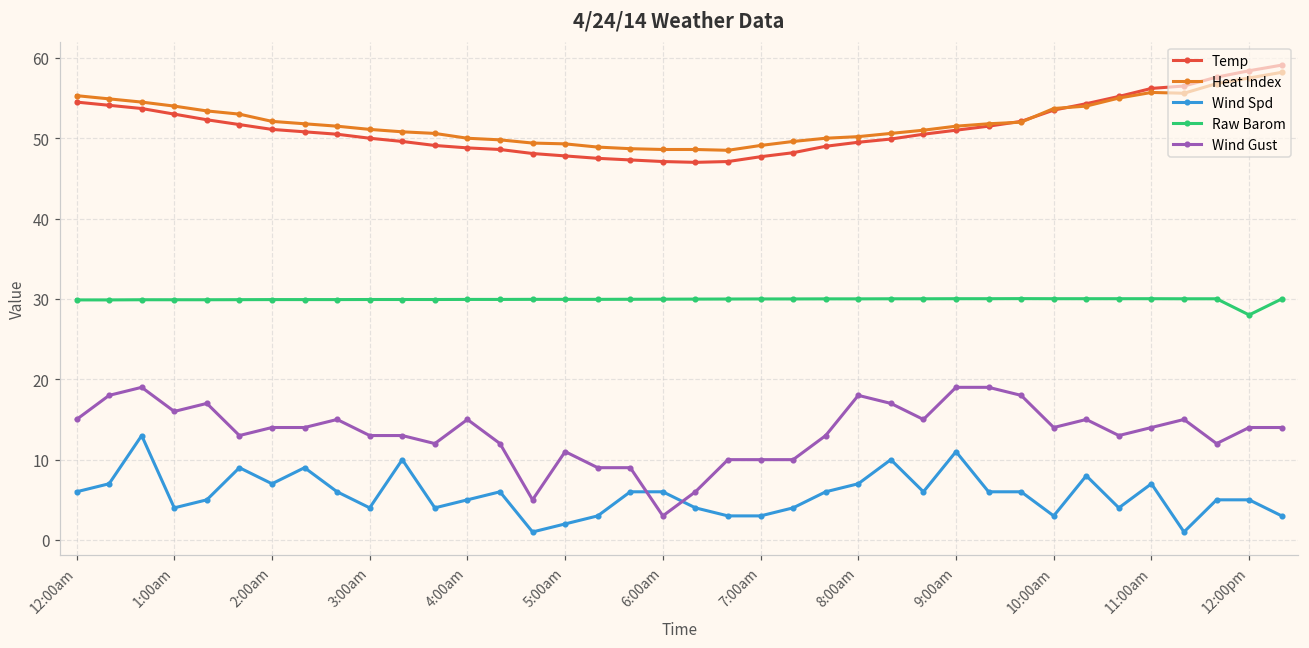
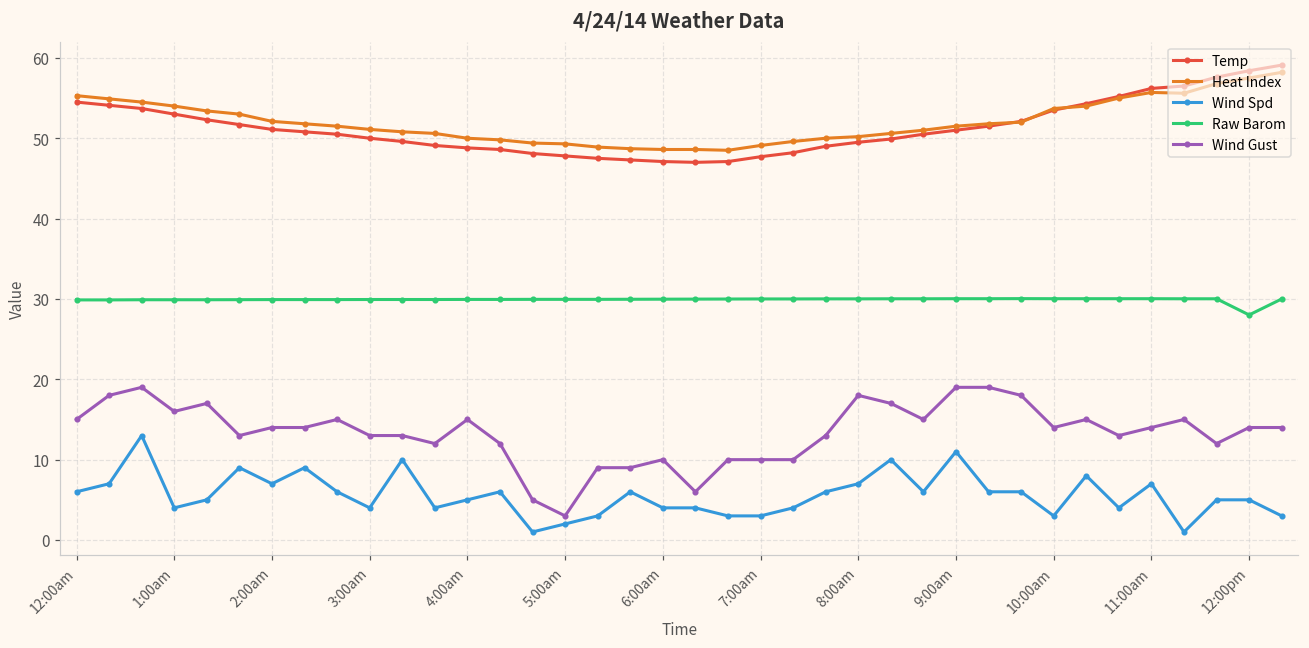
Wind Gust, 5:00am: 11 -> 3
Wind Spd, 6:00am: 6 -> 4
Wind Gust, 6:00am: 3 -> 10
